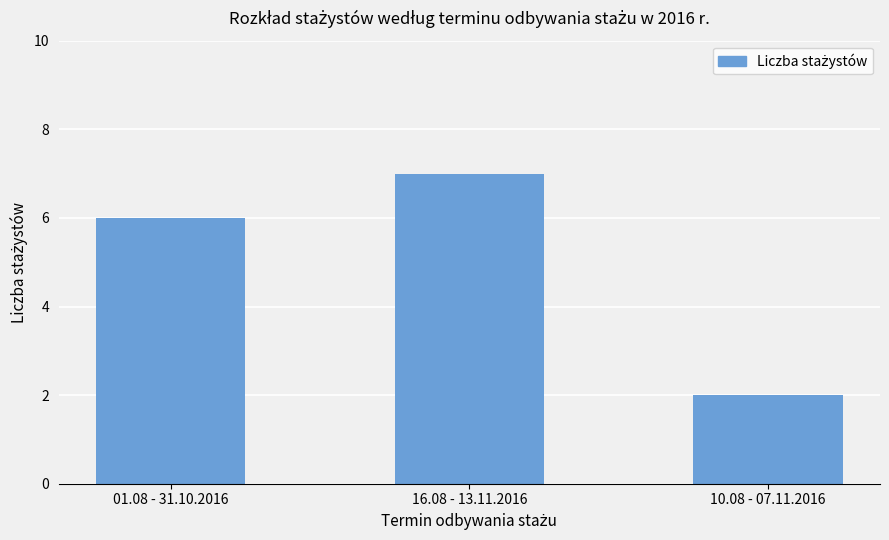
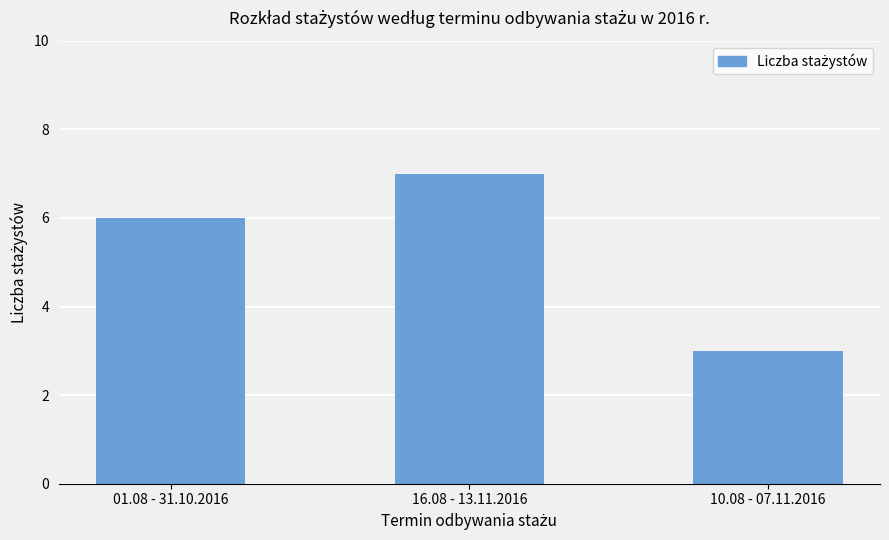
10.08 - 07.11.2016: 2 -> 3
